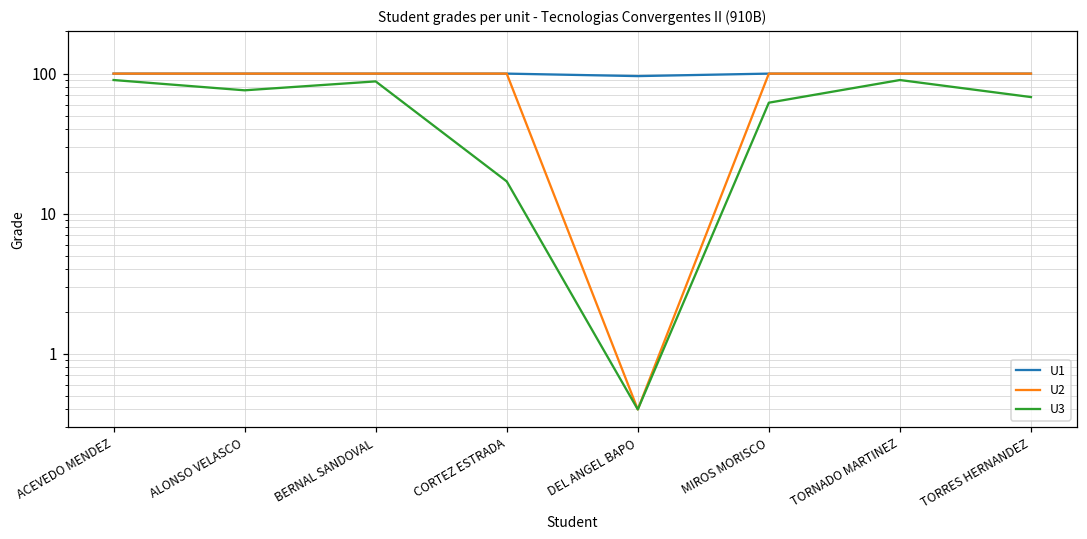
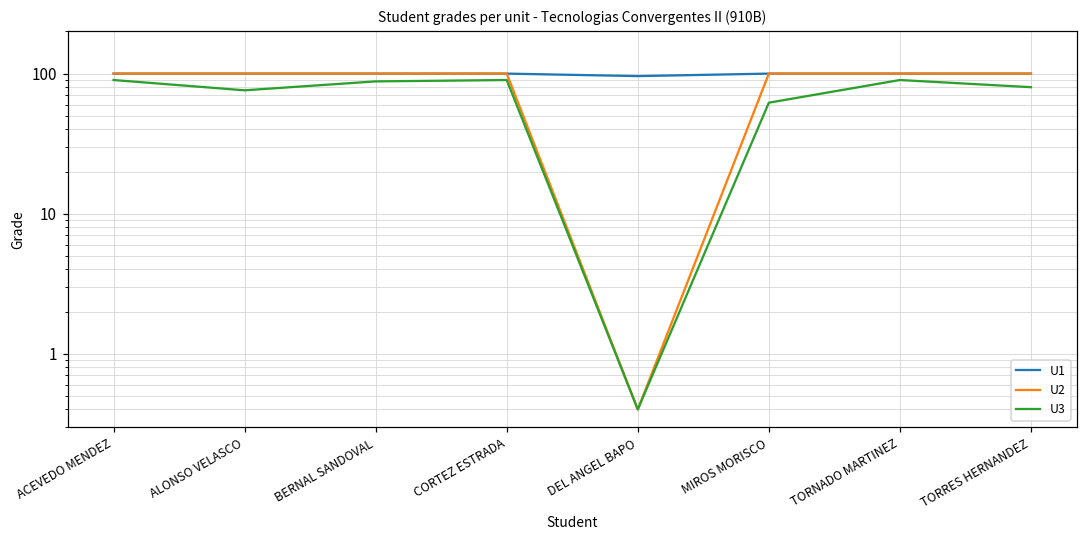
U3, CORTEZ ESTRADA: 17 -> 90
U3, TORRES HERNANDEZ: 70 -> 80
